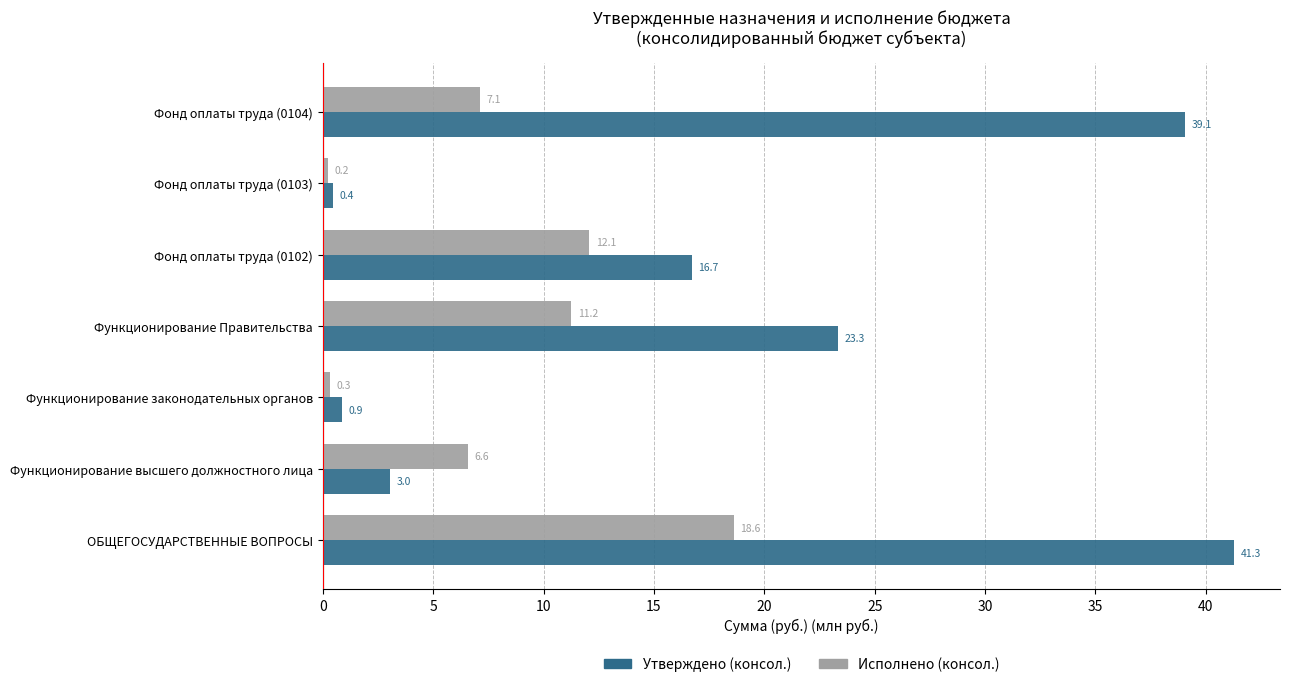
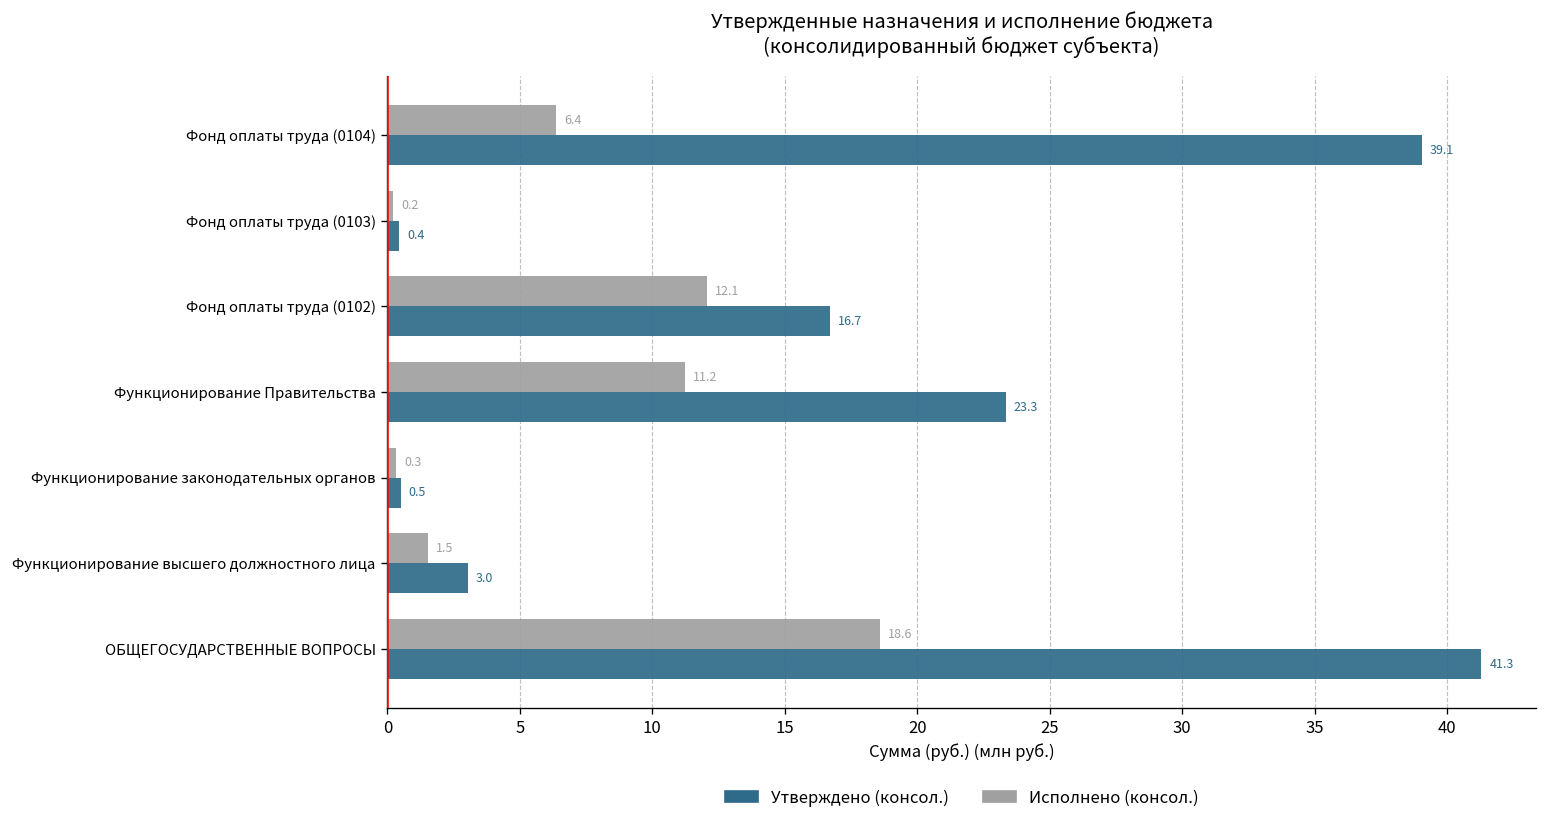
Исполнено (консол.), Фонд оплаты труда (0104): 7.1 -> 6.4
Утверждено (консол.), Функционирование законодательных органов: 0.9 -> 0.5
Исполнено (консол.), Функционирование высшего должностного лица: 6.6 -> 1.5
